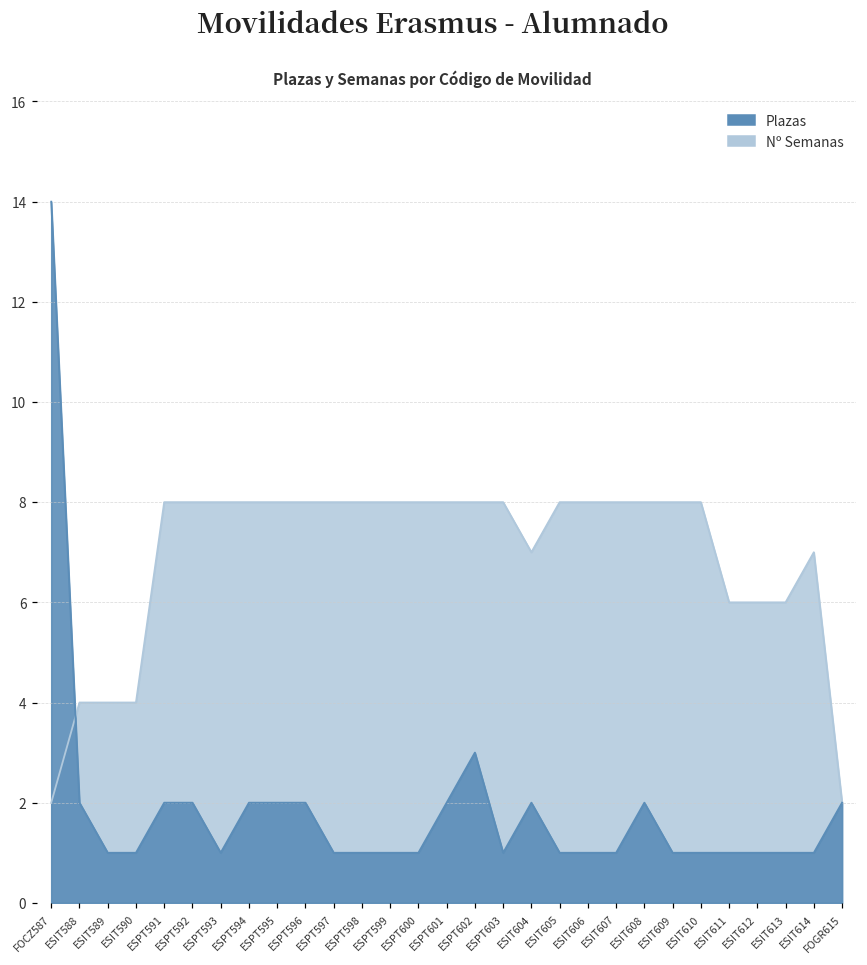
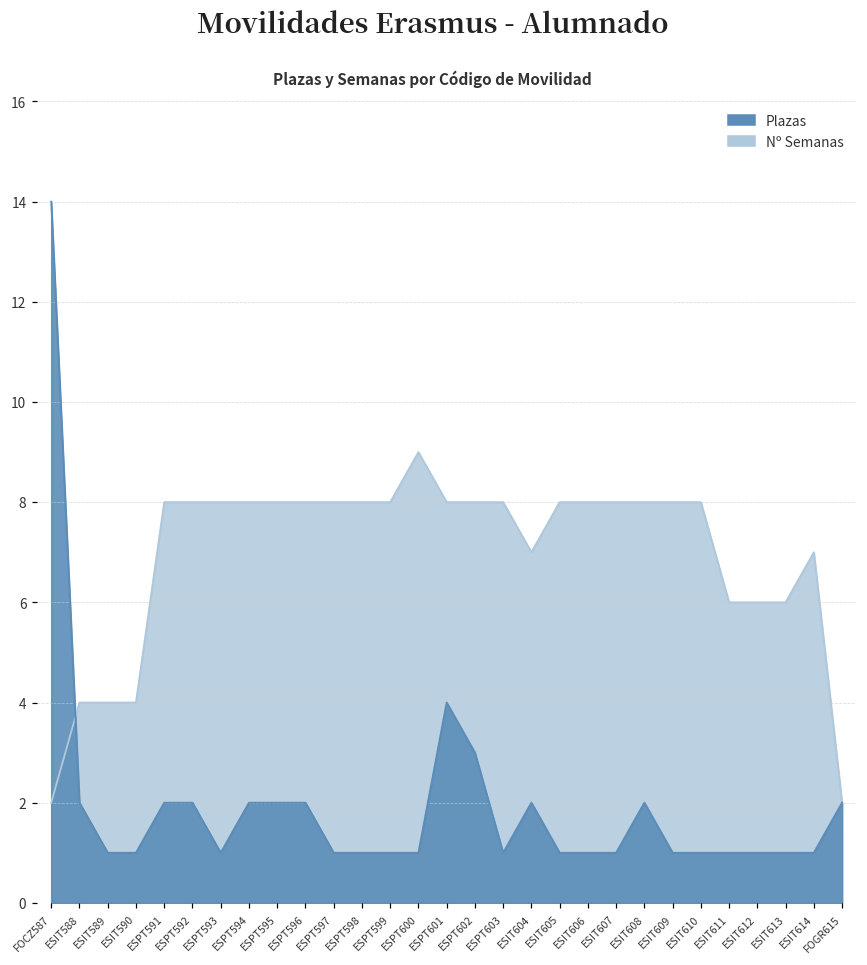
Nº Semanas, ESPT600: 8 -> 9
Plazas, ESPT601: 2 -> 4
